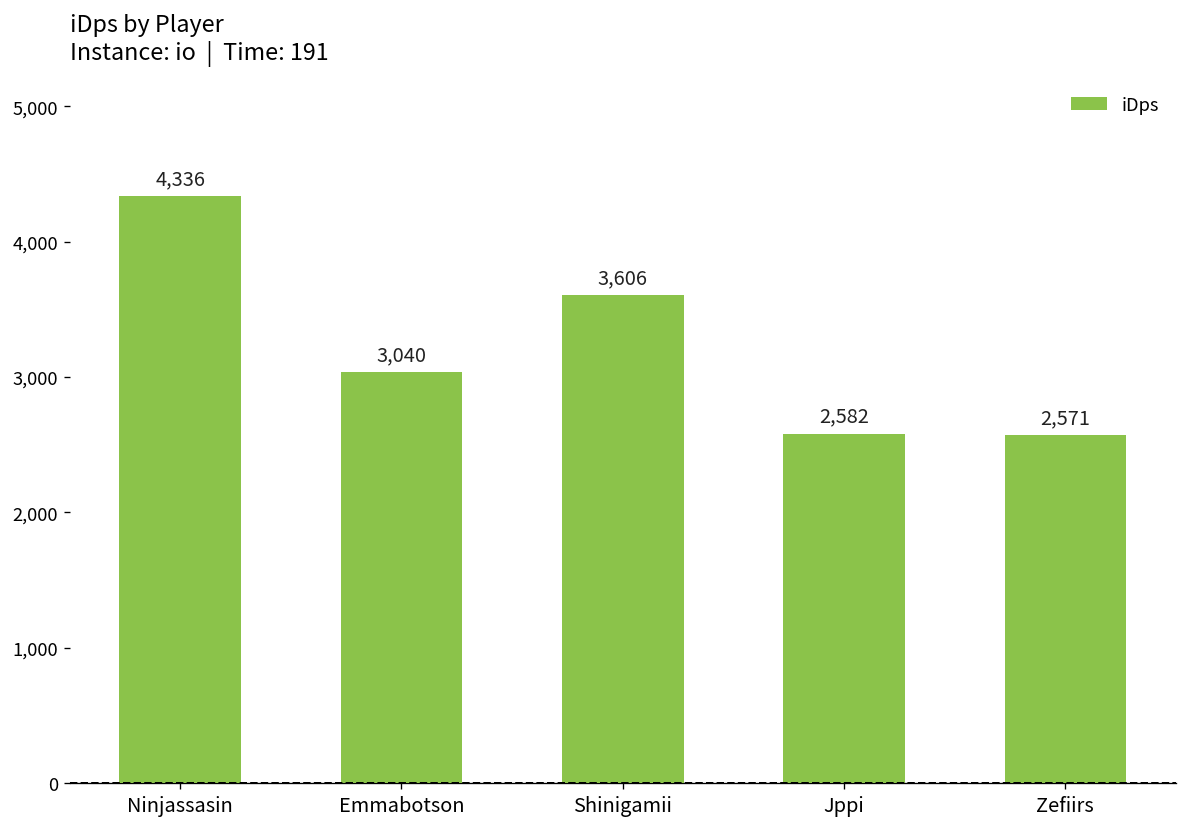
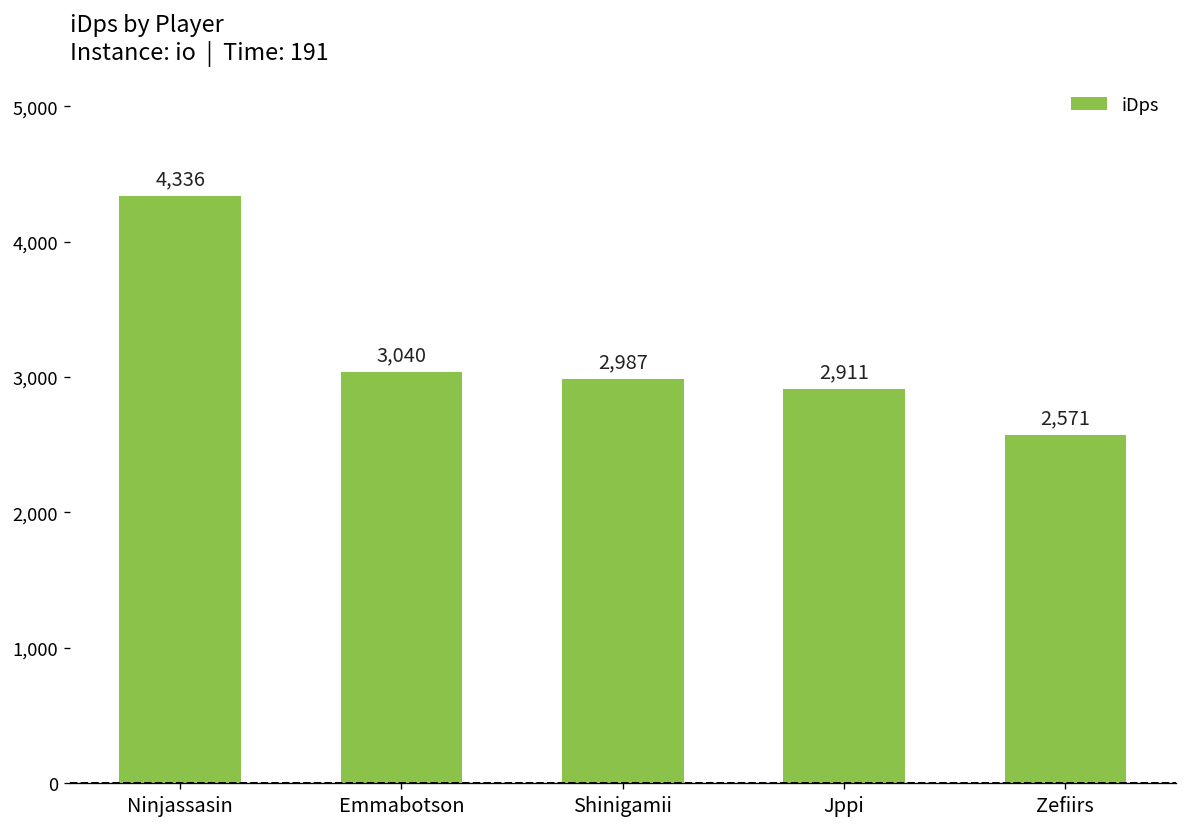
Shinigamii: 3,606 -> 2,987
Jppi: 2,582 -> 2,911
